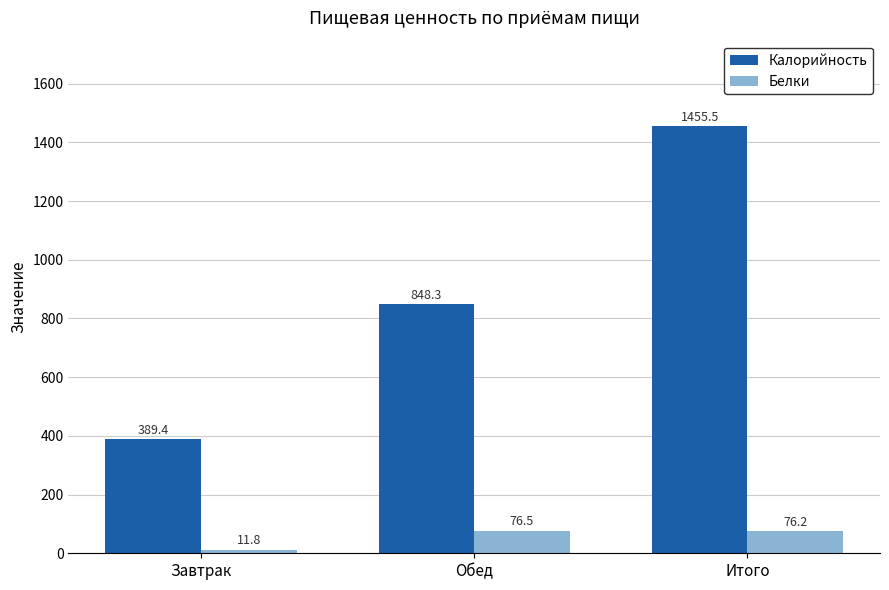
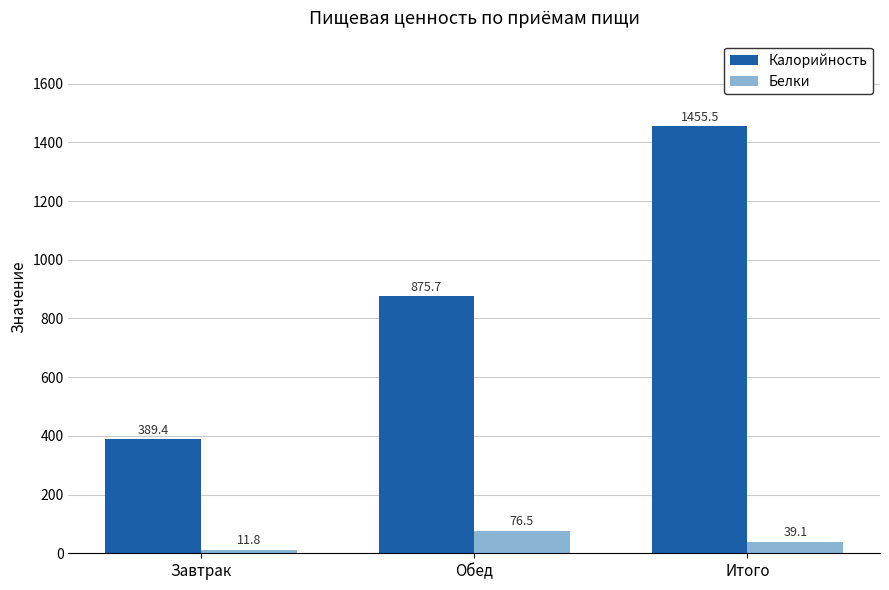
Калорийность, Обед: 848.3 -> 875.7
Белки, Итого: 76.2 -> 39.1
